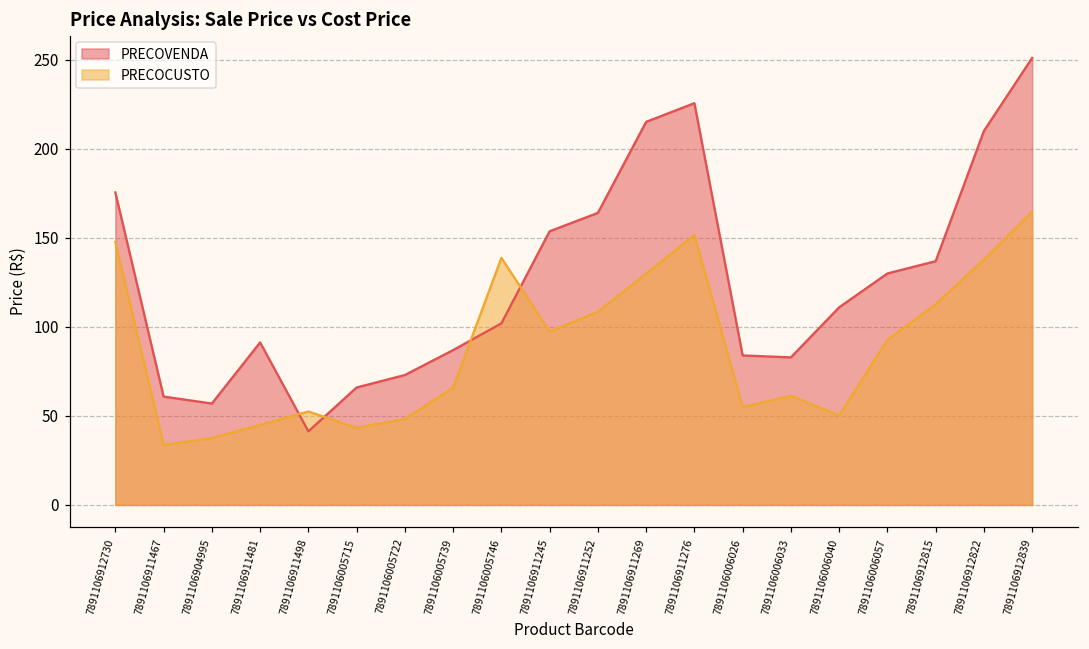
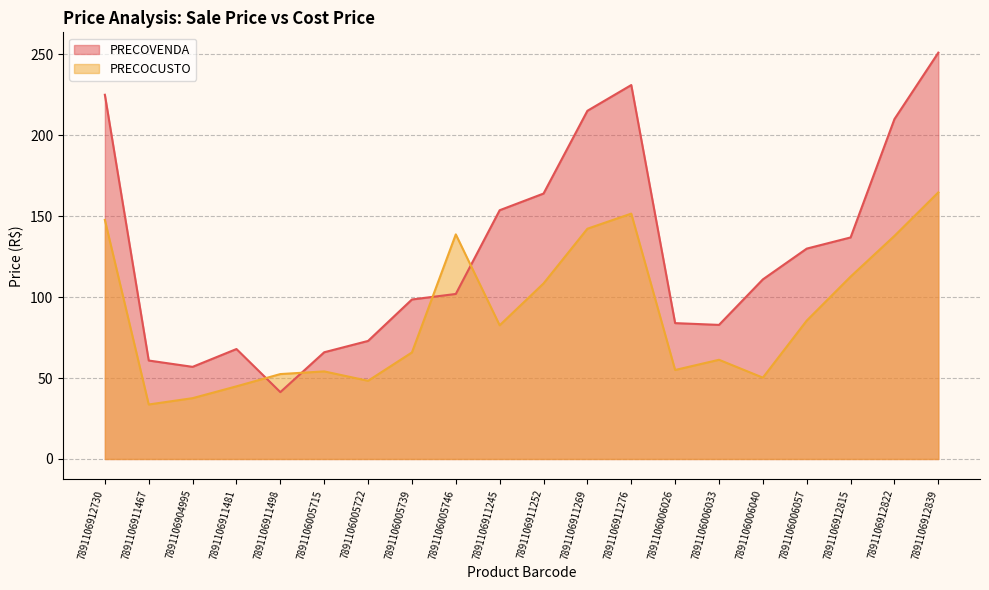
PRECOVENDA, 7891106912730: 175 -> 225
PRECOVENDA, 7891106911481: 91 -> 68
PRECOCUSTO, 7891106005715: 43 -> 54
PRECOVENDA, 7891106005739: 87 -> 99
PRECOCUSTO, 7891106911245: 97 -> 83
PRECOCUSTO, 7891106911269: 130 -> 142
PRECOVENDA, 7891106911276: 226 -> 231
PRECOCUSTO, 7891106006057: 93 -> 85
